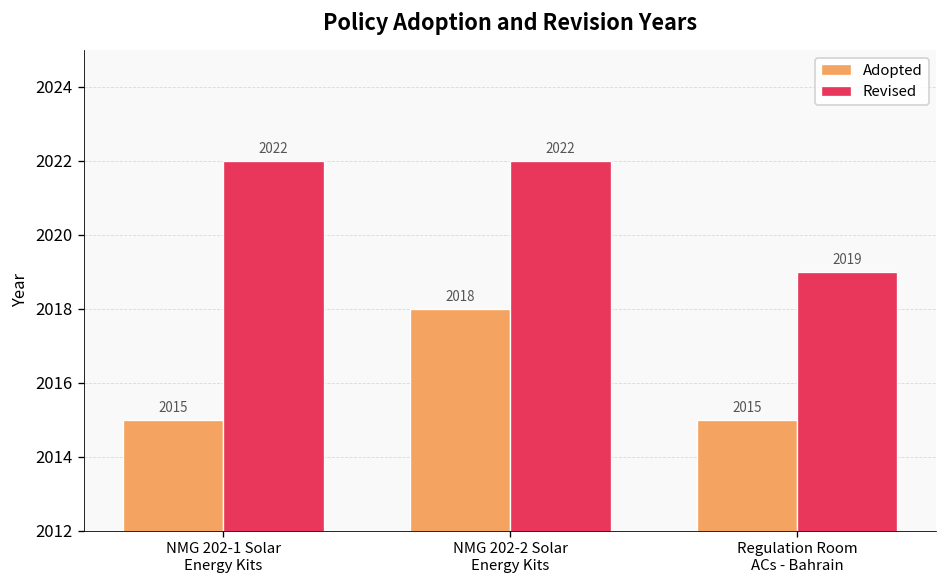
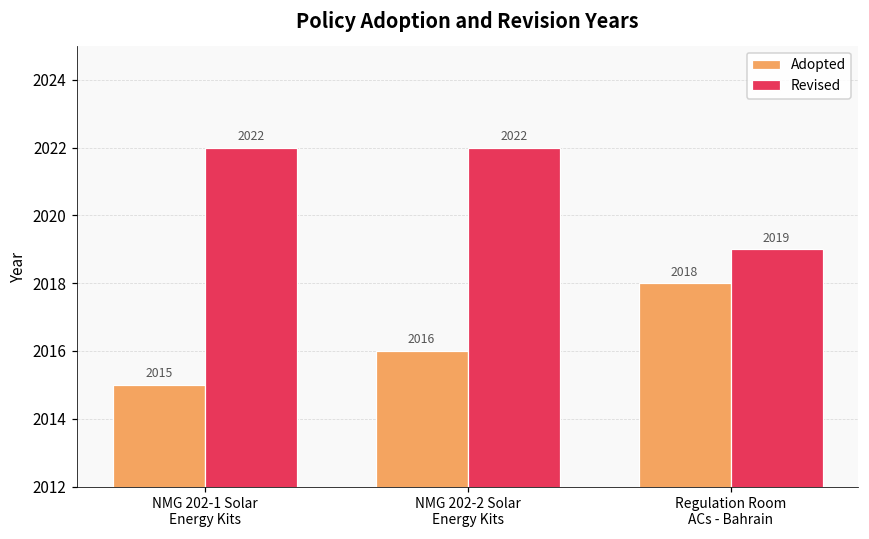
Adopted, NMG 202-2 Solar Energy Kits: 2018 -> 2016
Adopted, Regulation Room ACs - Bahrain: 2015 -> 2018
